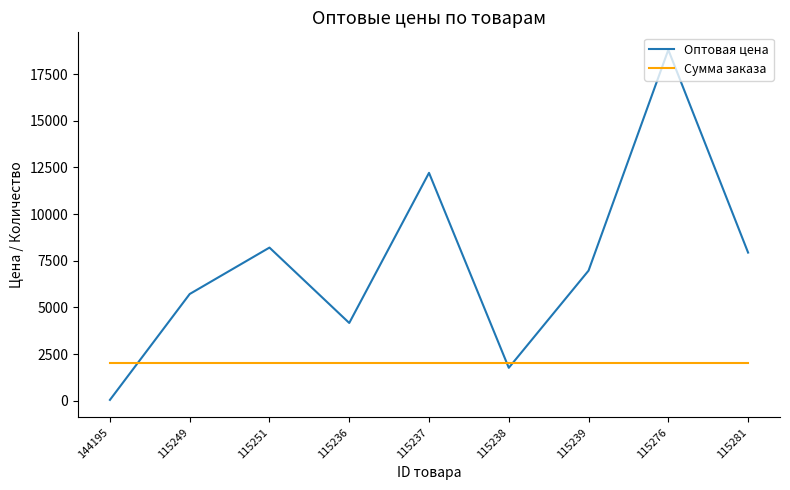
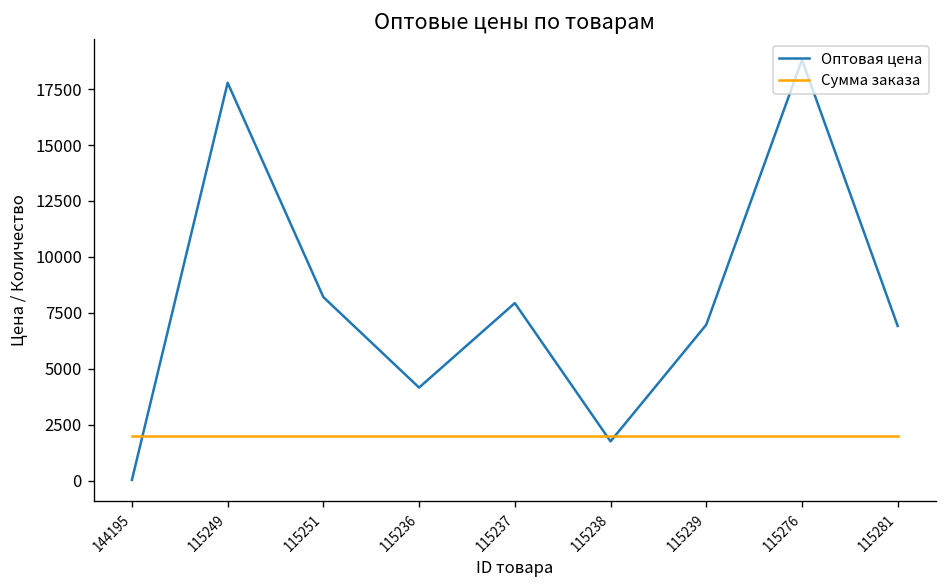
Оптовая цена, 115249: 5700 -> 17800
Оптовая цена, 115237: 12200 -> 7900
Оптовая цена, 115281: 7900 -> 6900
